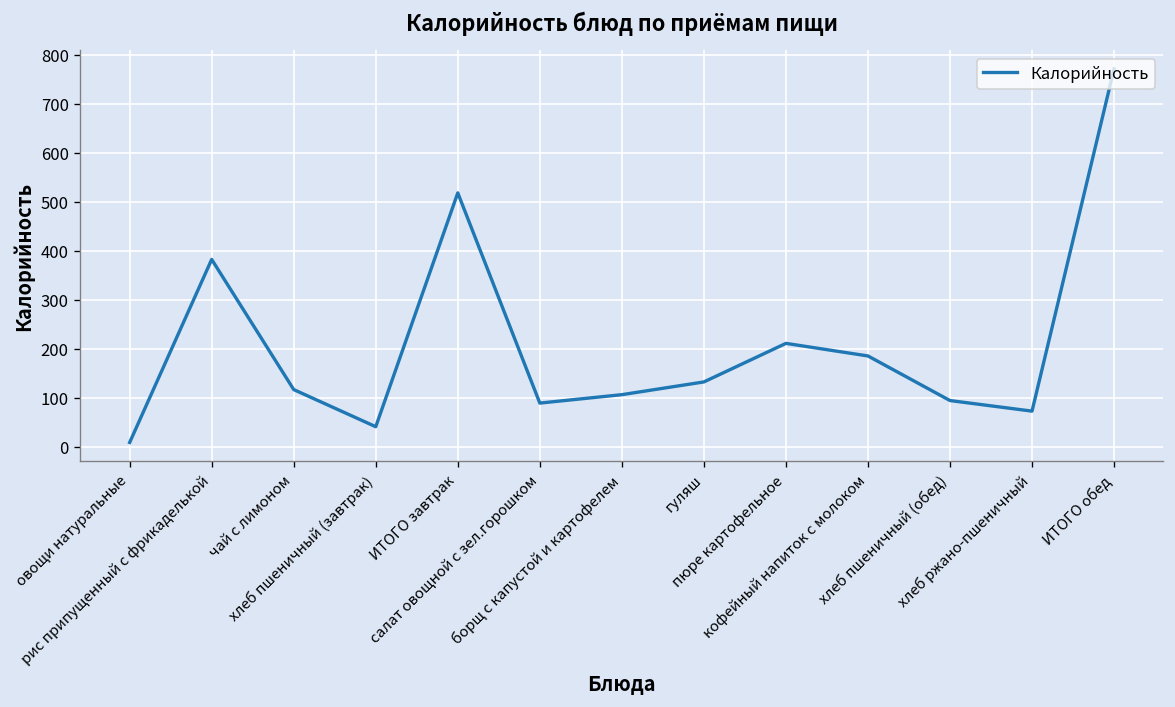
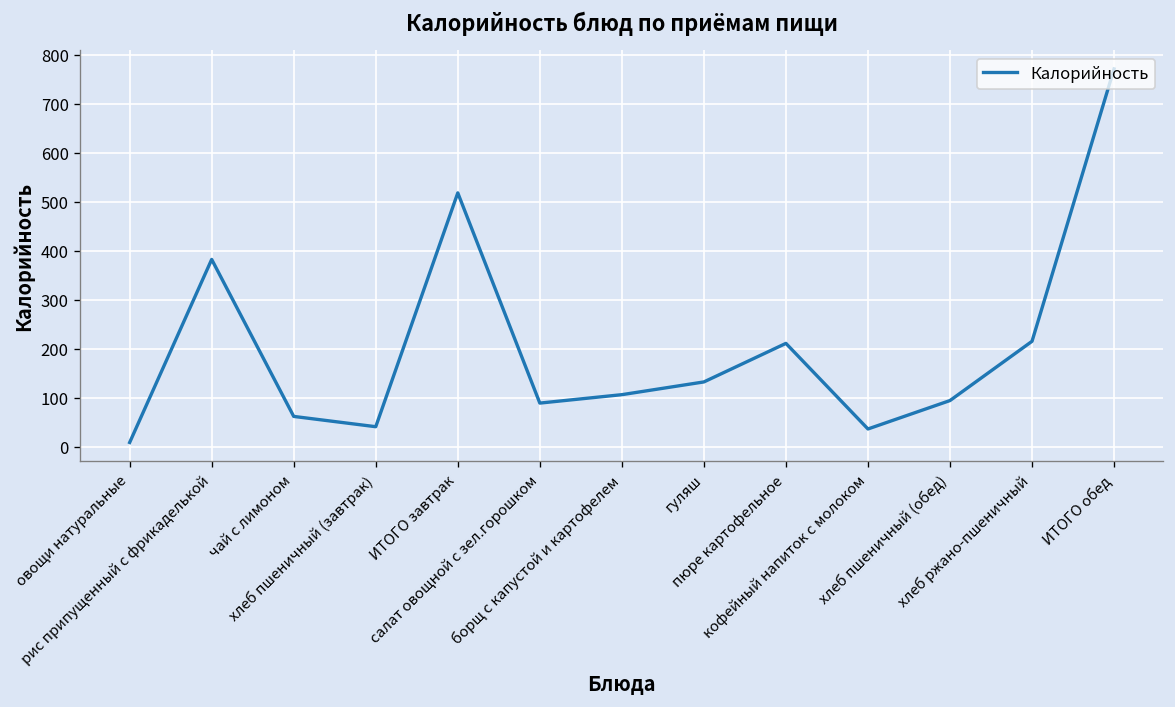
чай с лимоном: 120 -> 60
кофейный напиток с молоком: 190 -> 40
хлеб ржано-пшеничный: 70 -> 210
